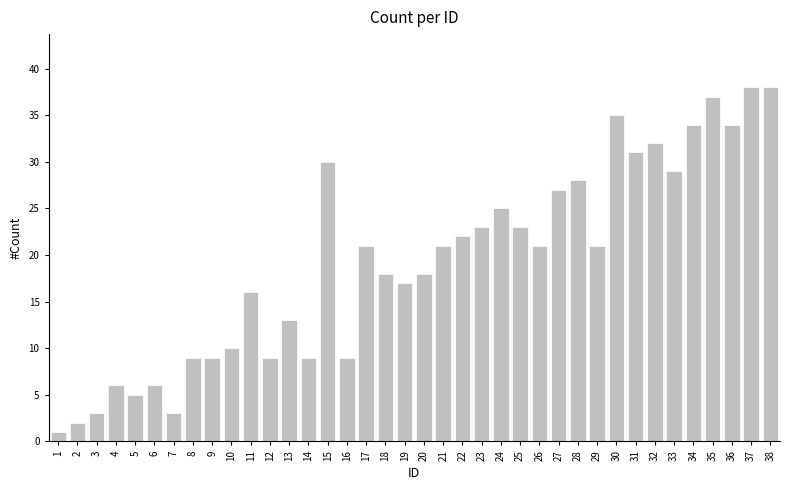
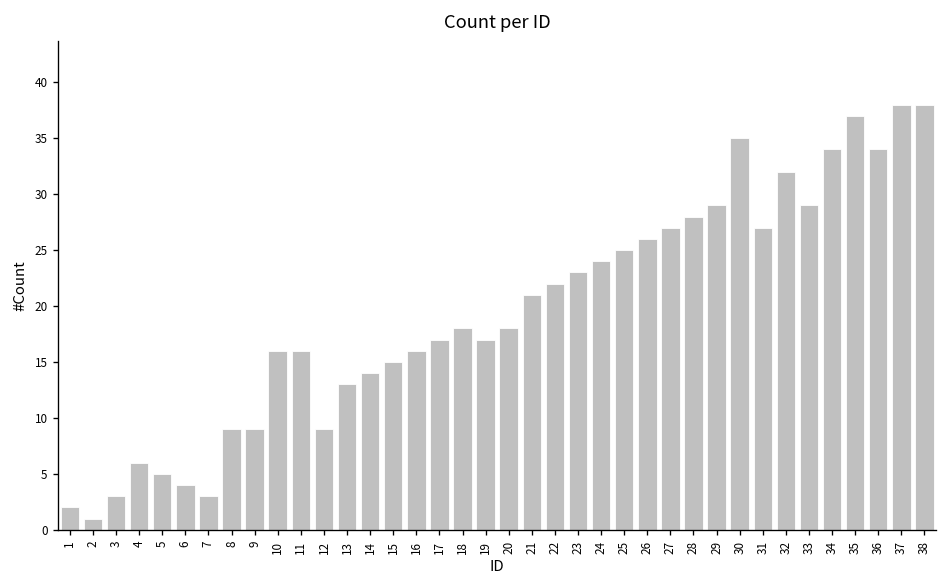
1: 1 -> 2
2: 2 -> 1
6: 6 -> 4
10: 10 -> 16
14: 9 -> 14
15: 30 -> 15
16: 9 -> 16
17: 21 -> 17
24: 25 -> 24
25: 23 -> 25
26: 21 -> 26
29: 21 -> 29
31: 31 -> 27
